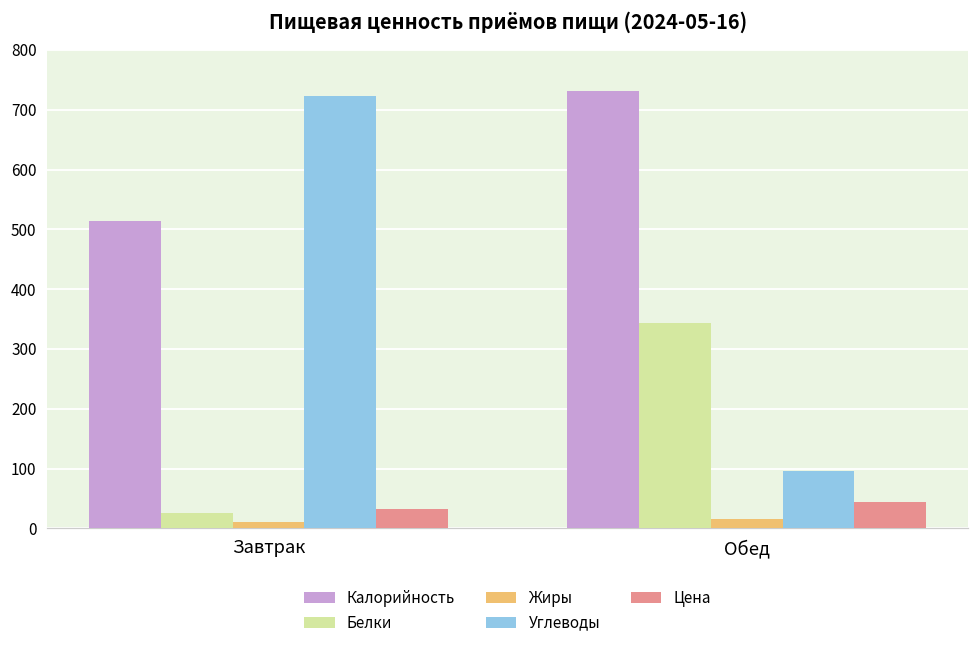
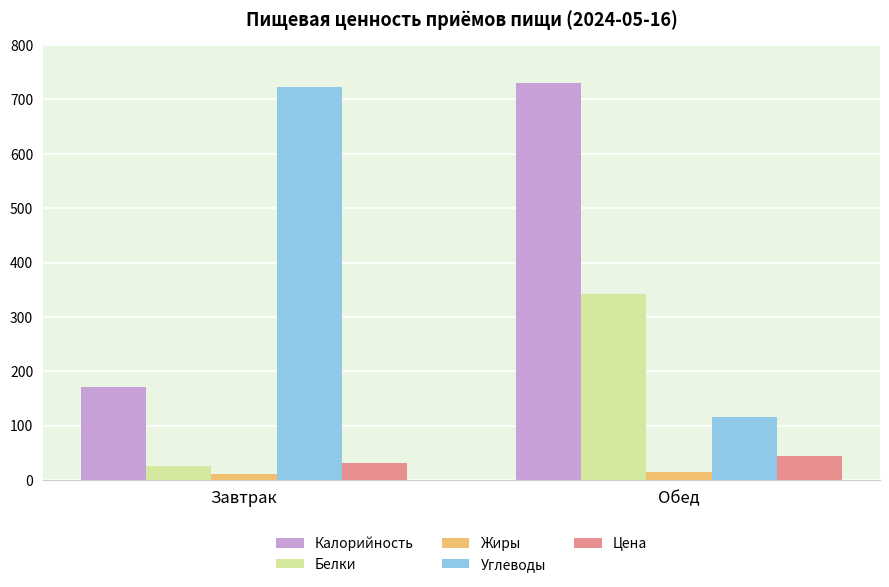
Калорийность, Завтрак: 510 -> 170
Углеводы, Обед: 100 -> 120
